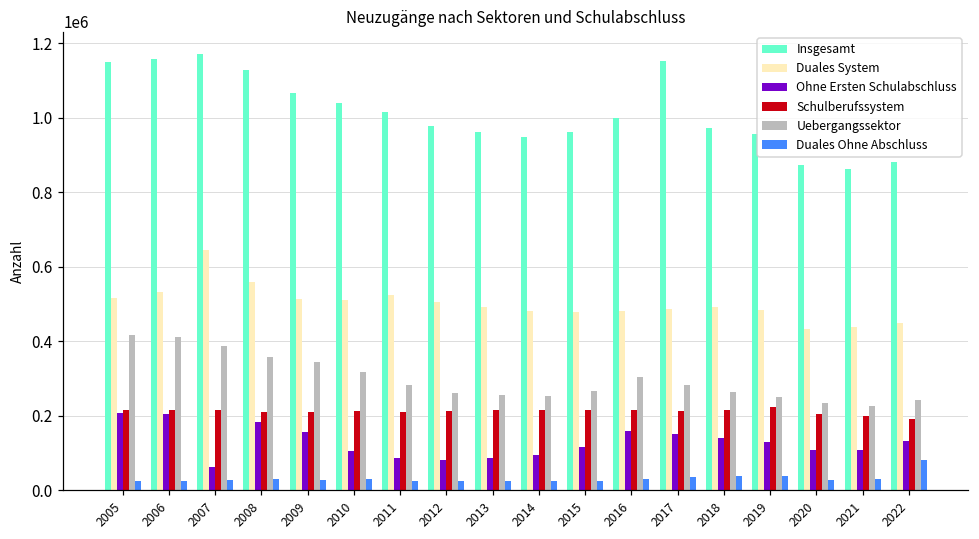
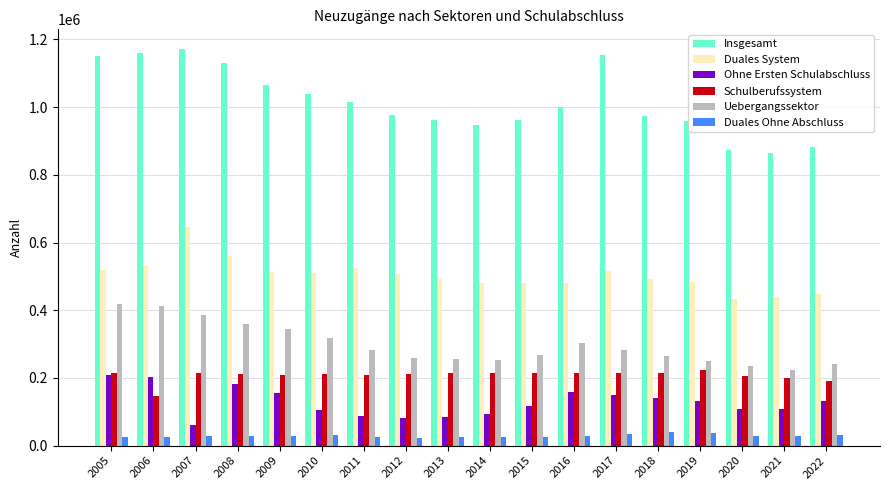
Schulberufssystem, 2006: 220000 -> 150000
Duales System, 2017: 490000 -> 520000
Duales Ohne Abschluss, 2022: 80000 -> 30000
